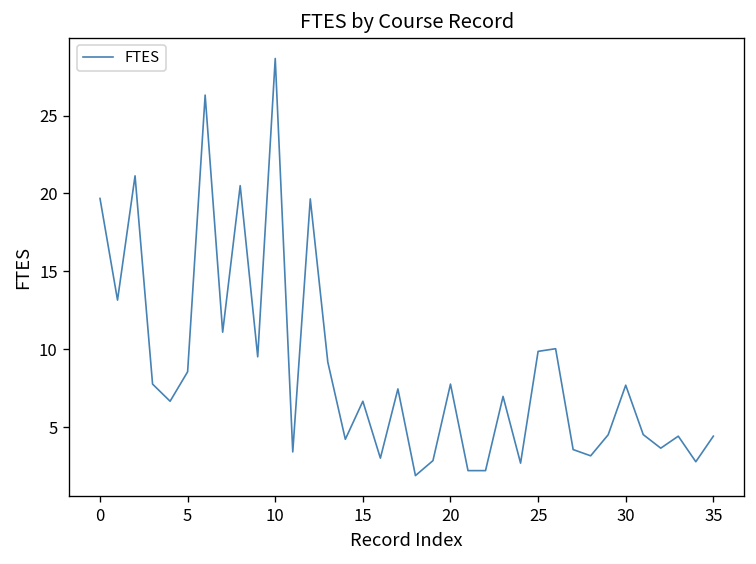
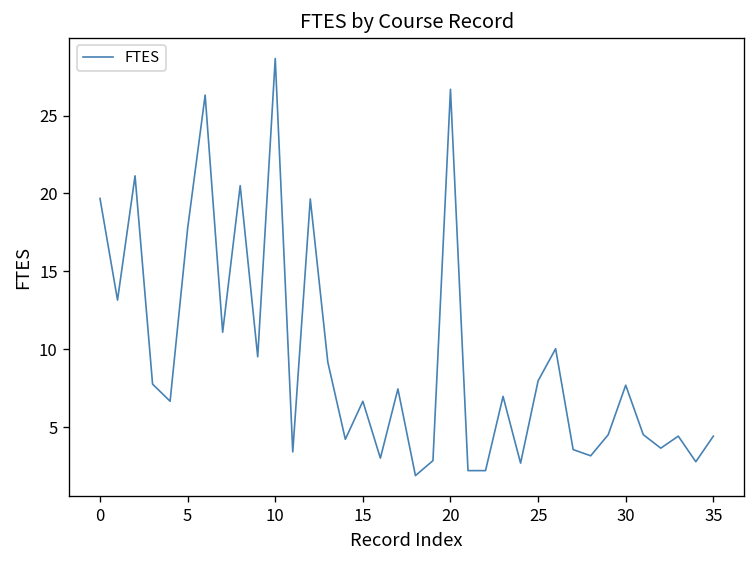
5: 8.6 -> 17.8
20: 7.8 -> 26.7
25: 9.9 -> 8.0
